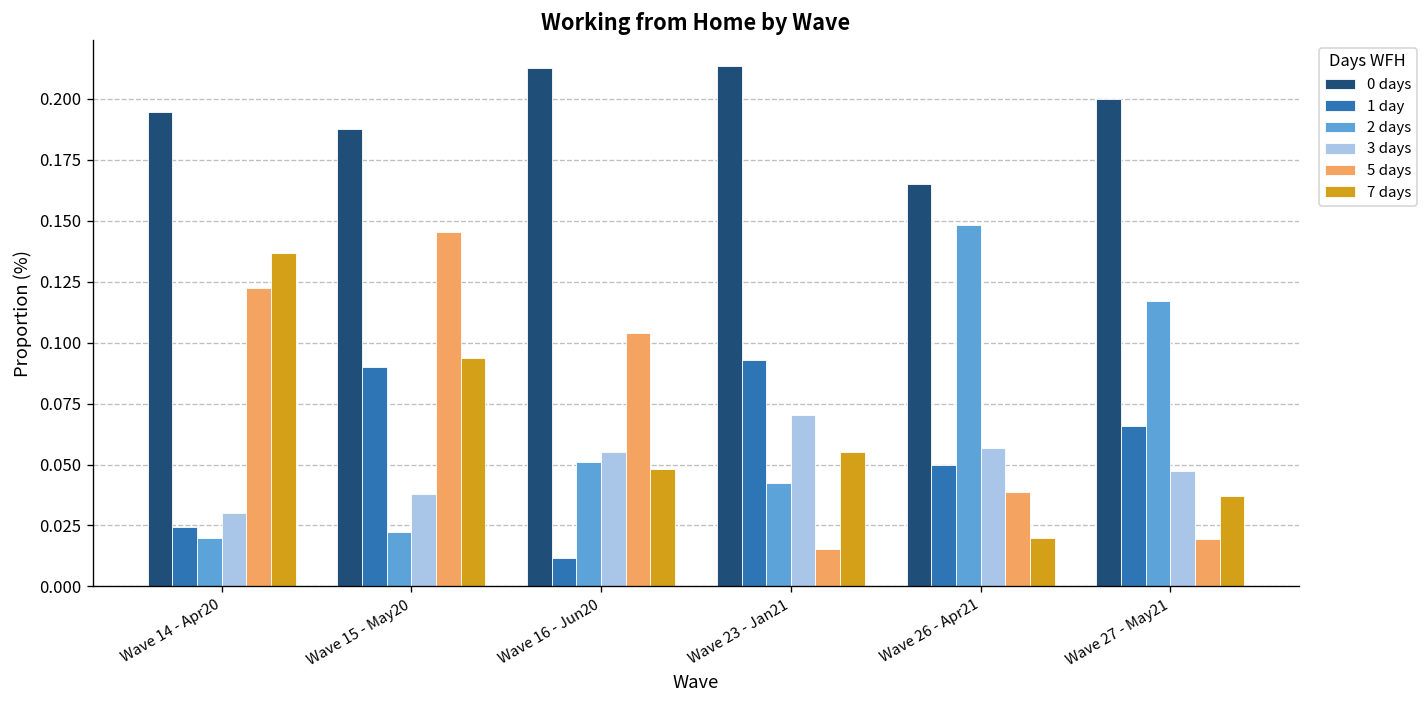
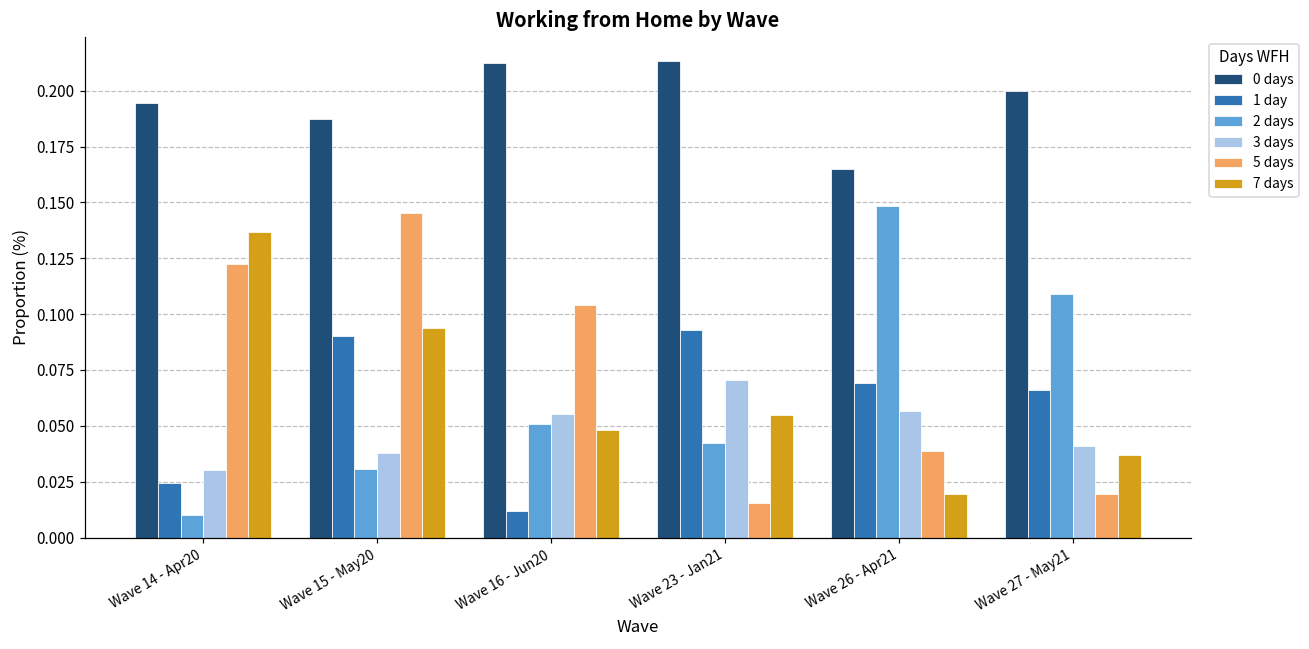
2 days, Wave 14 - Apr20: 0.02 -> 0.01
2 days, Wave 15 - May20: 0.023 -> 0.031
1 day, Wave 26 - Apr21: 0.050 -> 0.069
2 days, Wave 27 - May21: 0.117 -> 0.109
3 days, Wave 27 - May21: 0.047 -> 0.041
